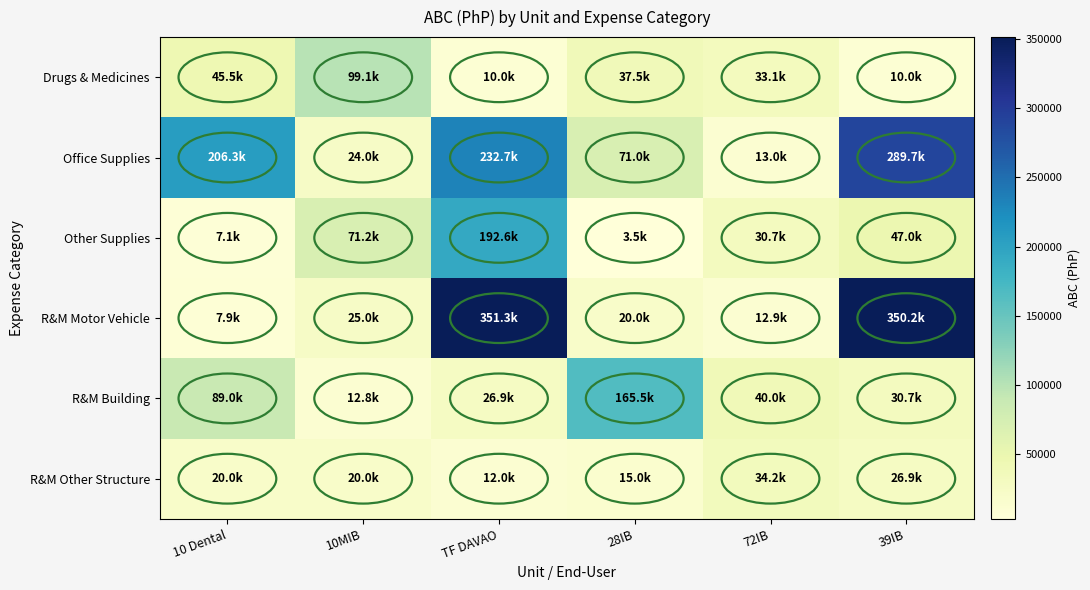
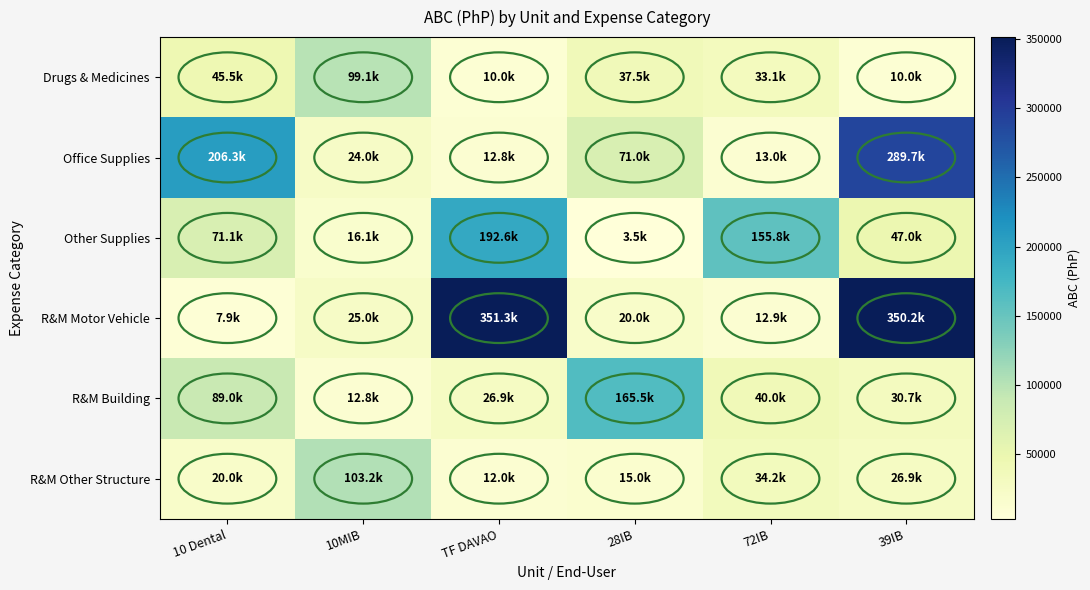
Office Supplies, TF DAVAO: 232.7k -> 12.8k
Other Supplies, 10 Dental: 7.1k -> 71.1k
Other Supplies, 10MIB: 71.2k -> 16.1k
Other Supplies, 72IB: 30.7k -> 155.8k
R&M Other Structure, 10MIB: 20.0k -> 103.2k
